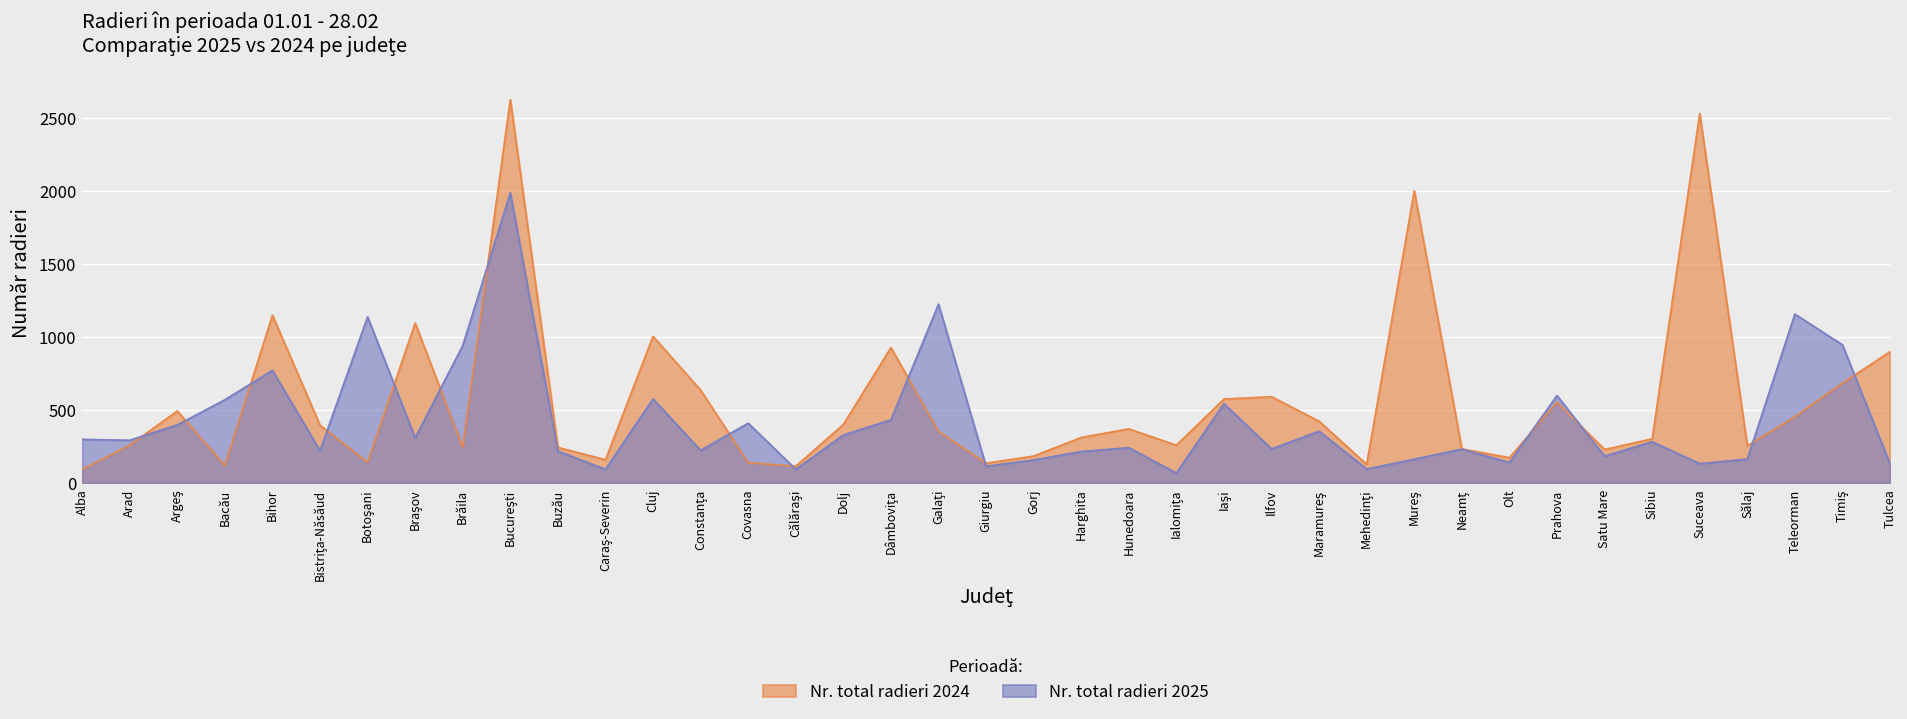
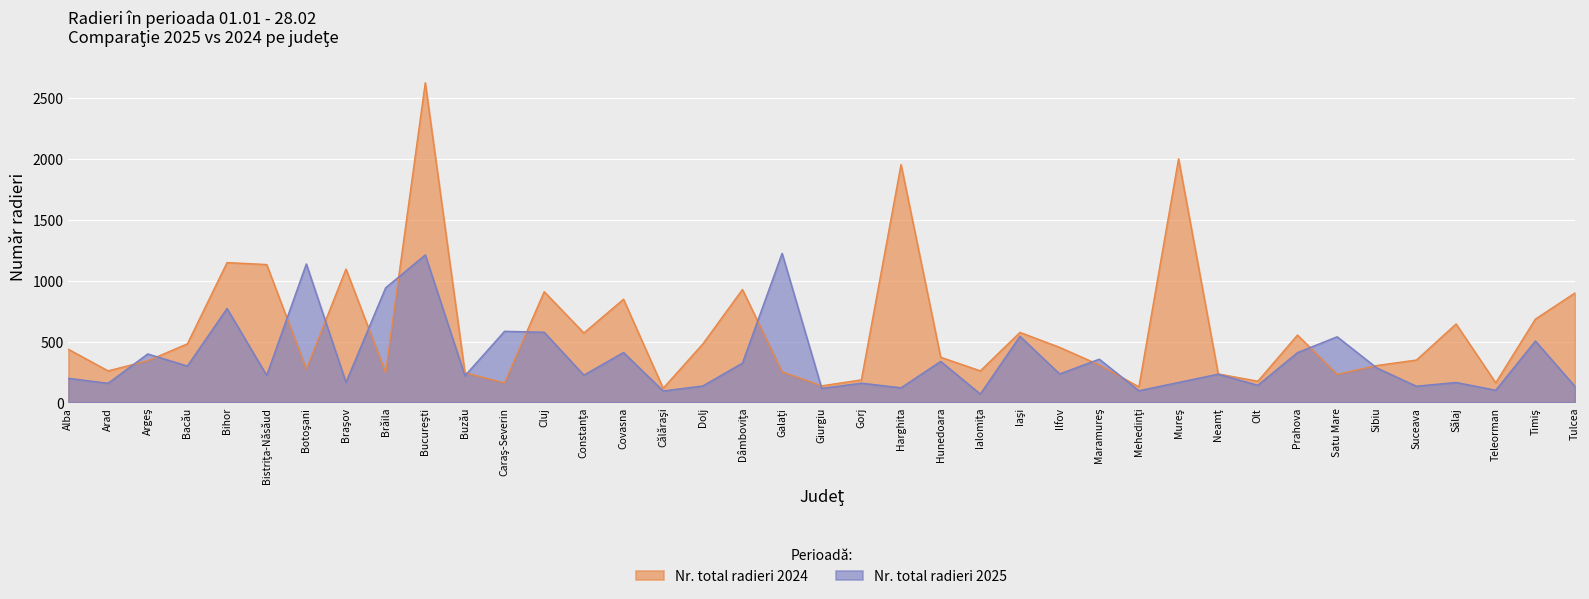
Nr. total radieri 2024, Alba: 90 -> 440
Nr. total radieri 2025, Alba: 300 -> 200
Nr. total radieri 2025, Arad: 290 -> 160
Nr. total radieri 2024, Argeş: 490 -> 340
Nr. total radieri 2024, Bacău: 120 -> 480
Nr. total radieri 2025, Bacău: 570 -> 300
Nr. total radieri 2024, Bistriţa-Năsăud: 400 -> 1130
Nr. total radieri 2024, Botoşani: 140 -> 270
Nr. total radieri 2025, Braşov: 310 -> 170
Nr. total radieri 2025, Bucureşti: 1990 -> 1210
Nr. total radieri 2025, Caraş-Severin: 90 -> 580
Nr. total radieri 2024, Cluj: 1000 -> 910
Nr. total radieri 2024, Constanţa: 640 -> 570
Nr. total radieri 2024, Covasna: 140 -> 850
Nr. total radieri 2024, Dolj: 400 -> 480
Nr. total radieri 2025, Dolj: 330 -> 140
Nr. total radieri 2025, Dâmboviţa: 430 -> 320
Nr. total radieri 2024, Galaţi: 350 -> 250
Nr. total radieri 2024, Harghita: 310 -> 1950
Nr. total radieri 2025, Harghita: 220 -> 120
Nr. total radieri 2025, Hunedoara: 240 -> 340
Nr. total radieri 2024, Ilfov: 590 -> 450
Nr. total radieri 2024, Maramureş: 420 -> 310
Nr. total radieri 2025, Prahova: 600 -> 410
Nr. total radieri 2025, Satu Mare: 180 -> 540
Nr. total radieri 2024, Suceava: 2530 -> 350
Nr. total radieri 2024, Sălaj: 260 -> 640
Nr. total radieri 2024, Teleorman: 450 -> 160
Nr. total radieri 2025, Teleorman: 1160 -> 100
Nr. total radieri 2025, Timiş: 950 -> 500
